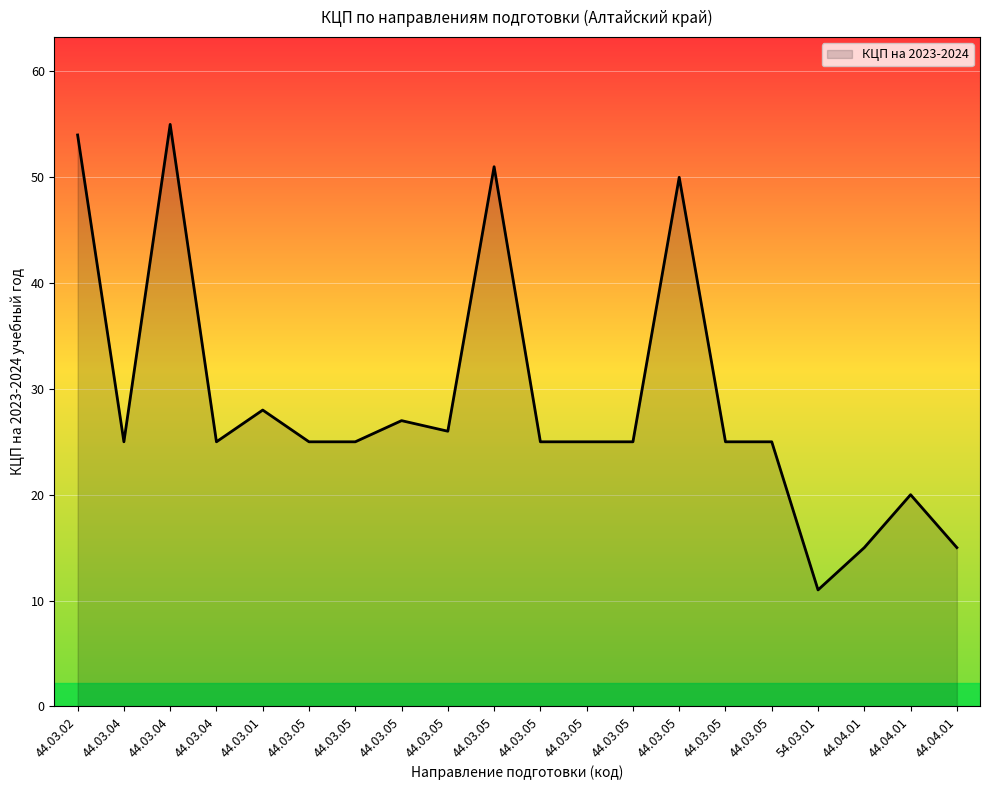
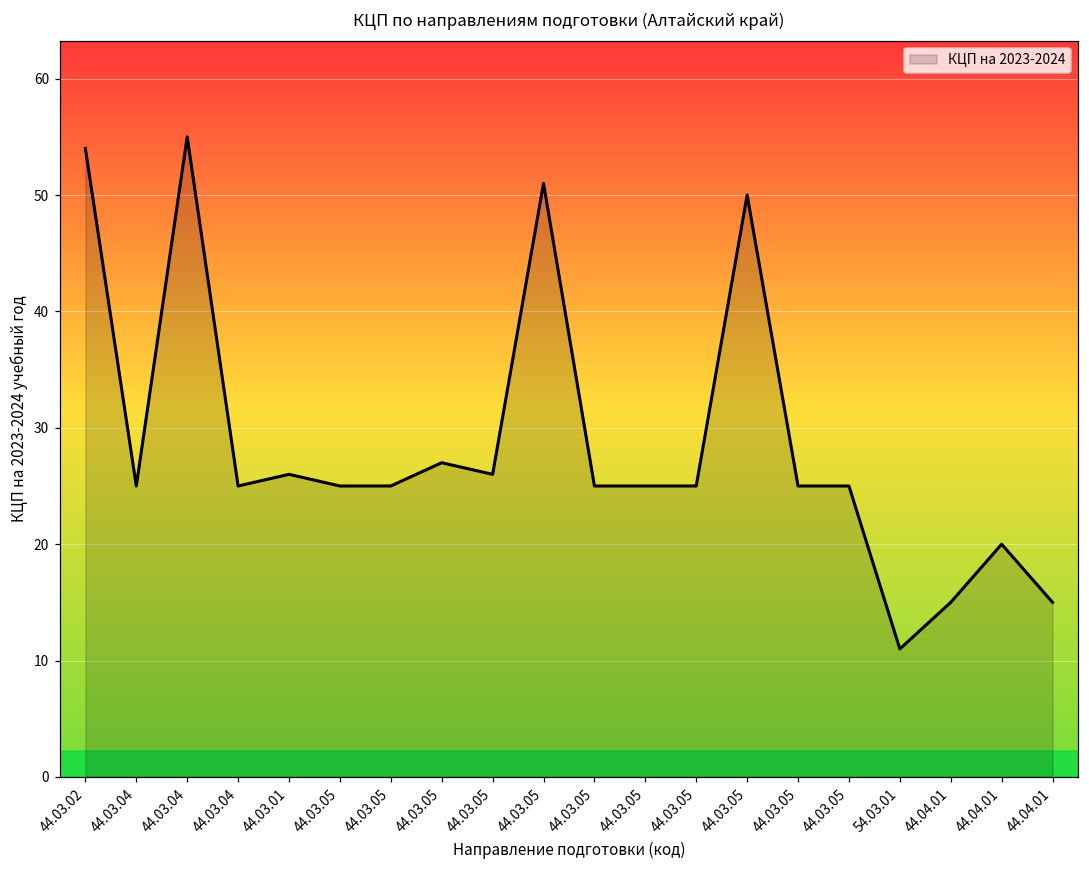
44.03.01: 28 -> 26
